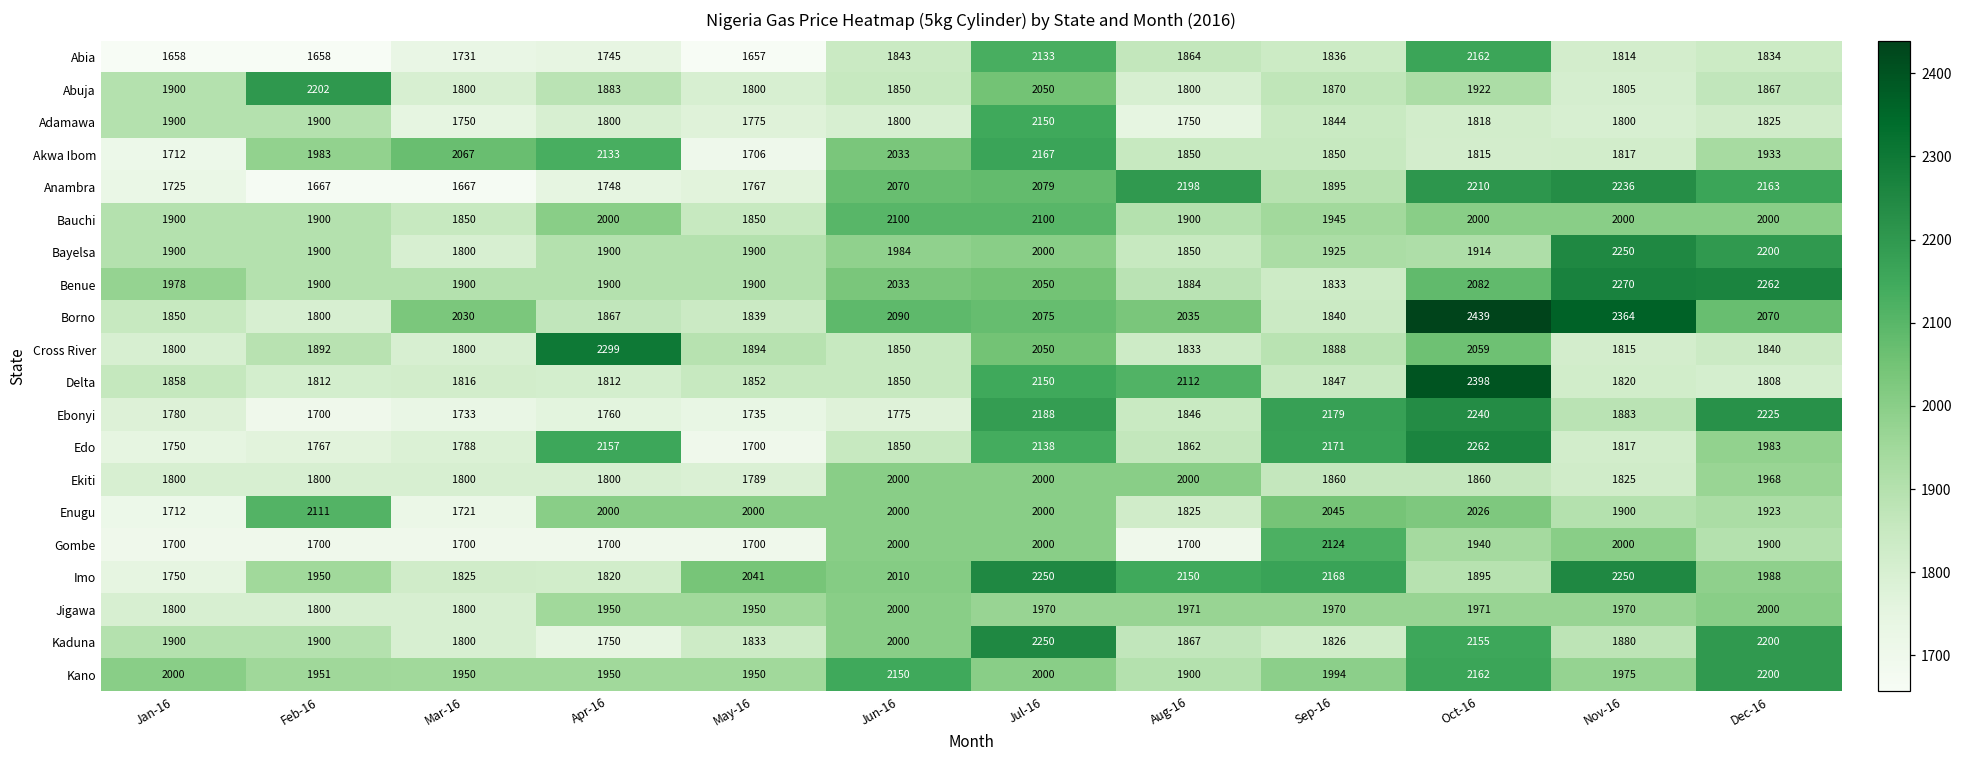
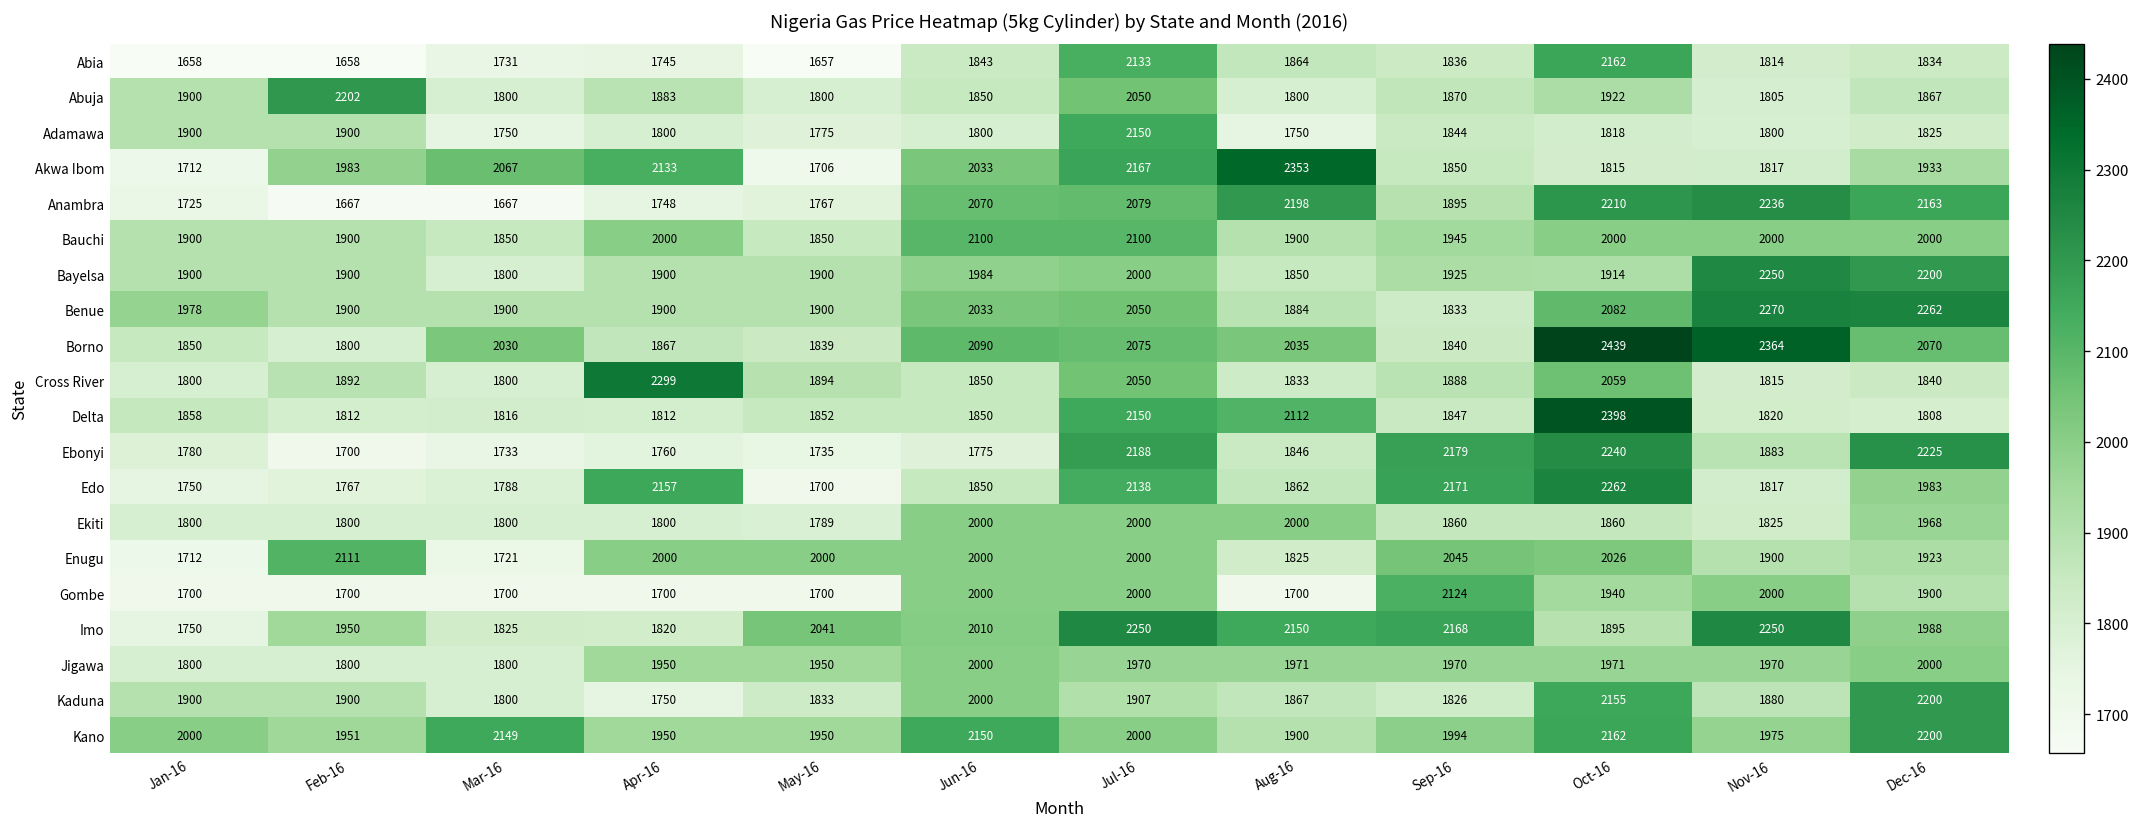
Akwa Ibom, Aug-16: 1850 -> 2353
Kaduna, Jul-16: 2250 -> 1907
Kano, Mar-16: 1950 -> 2149
